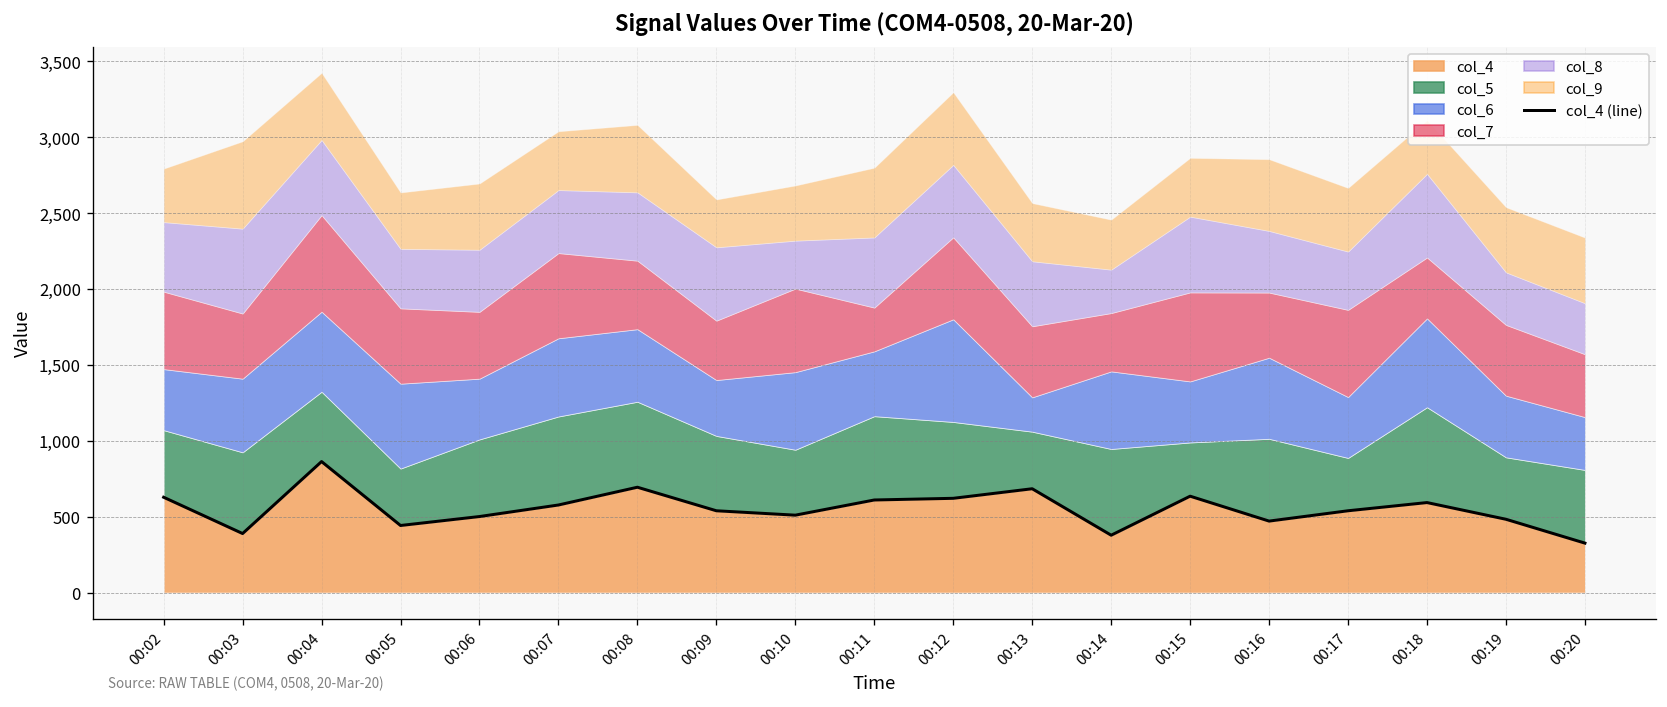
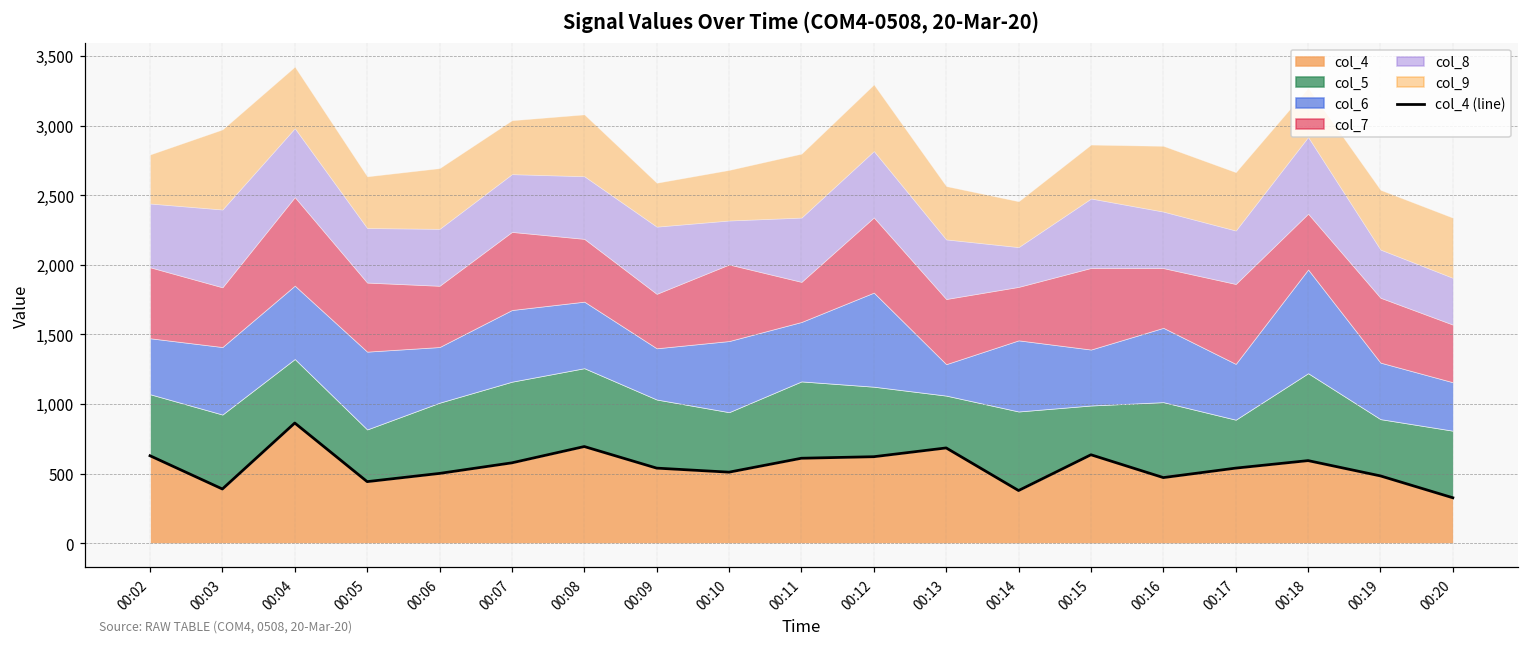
col_6, 00:18: 590 -> 750
